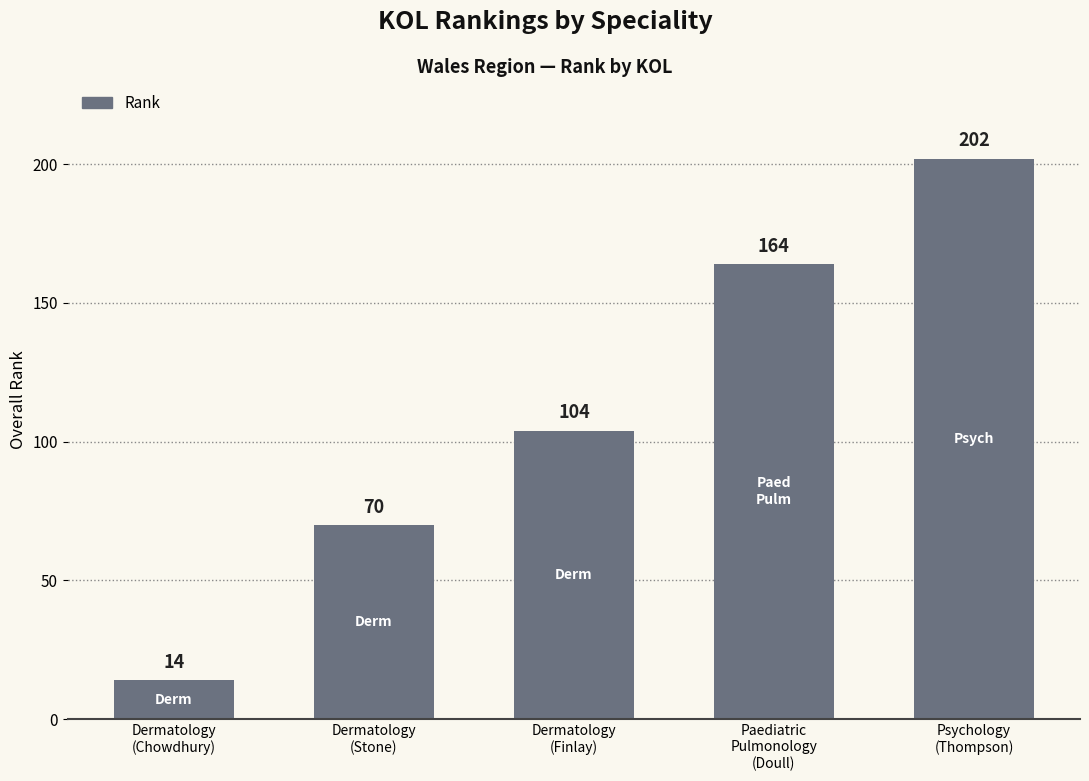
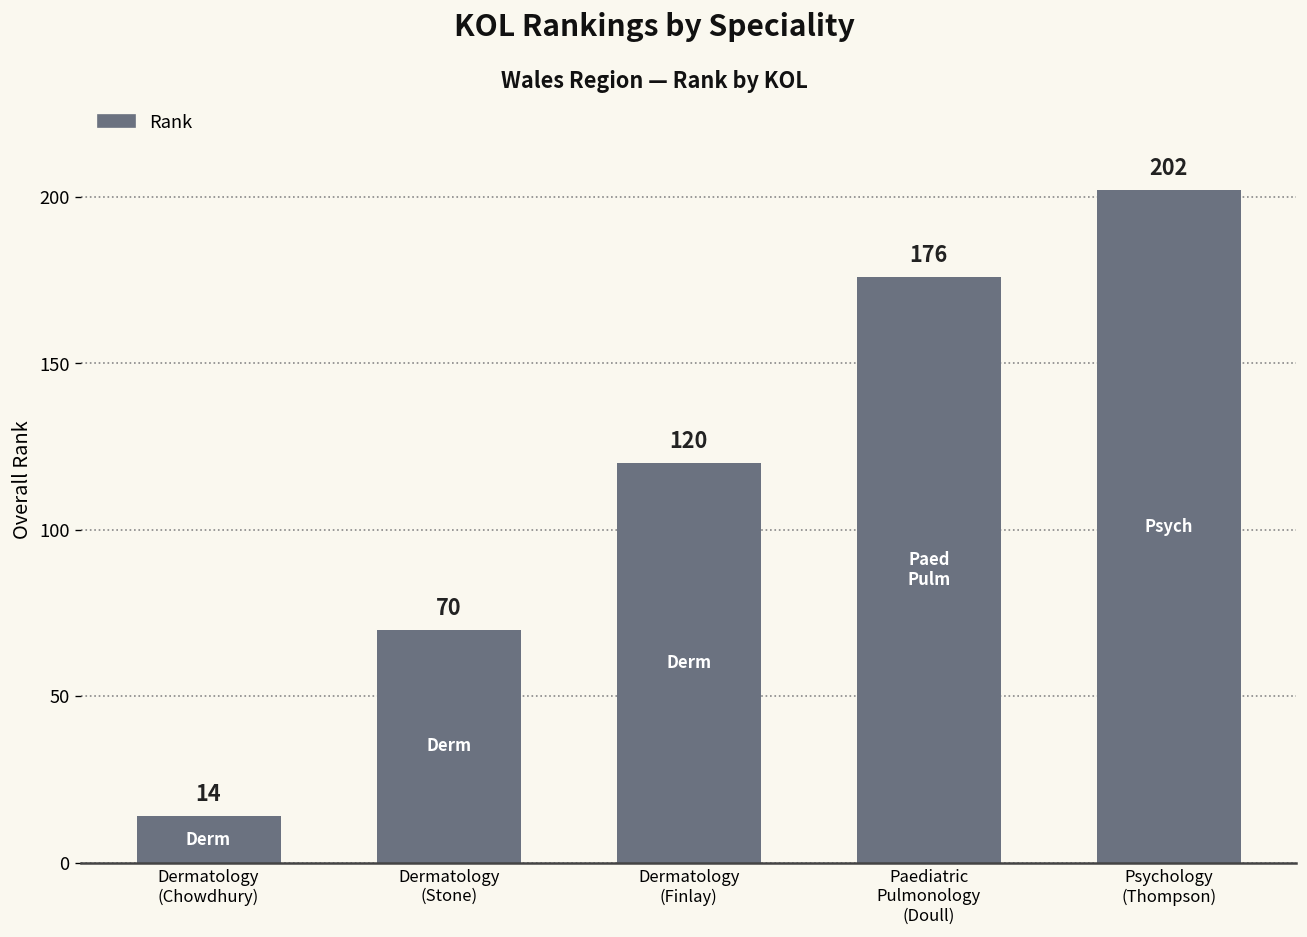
Dermatology (Finlay): 104 -> 120
Paediatric Pulmonology (Doull): 164 -> 176
